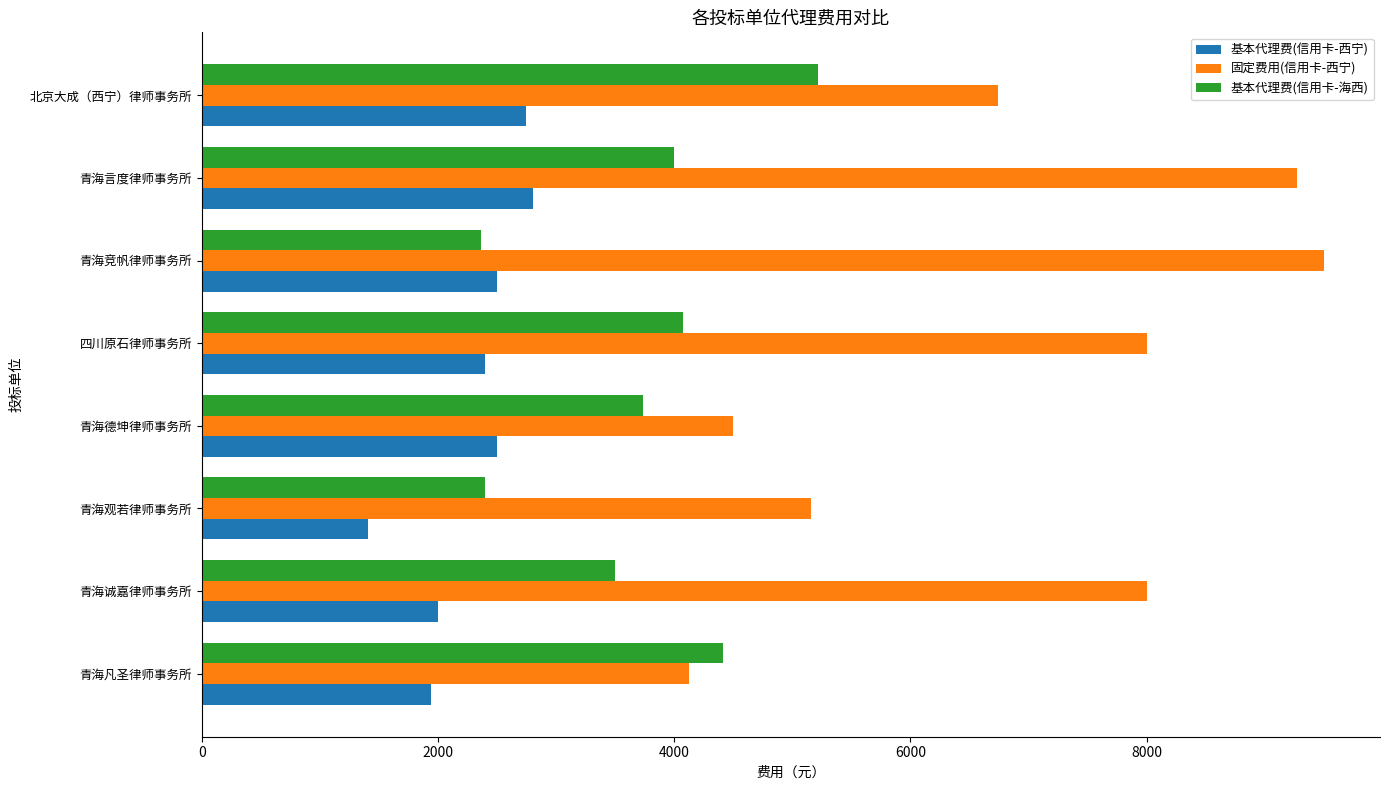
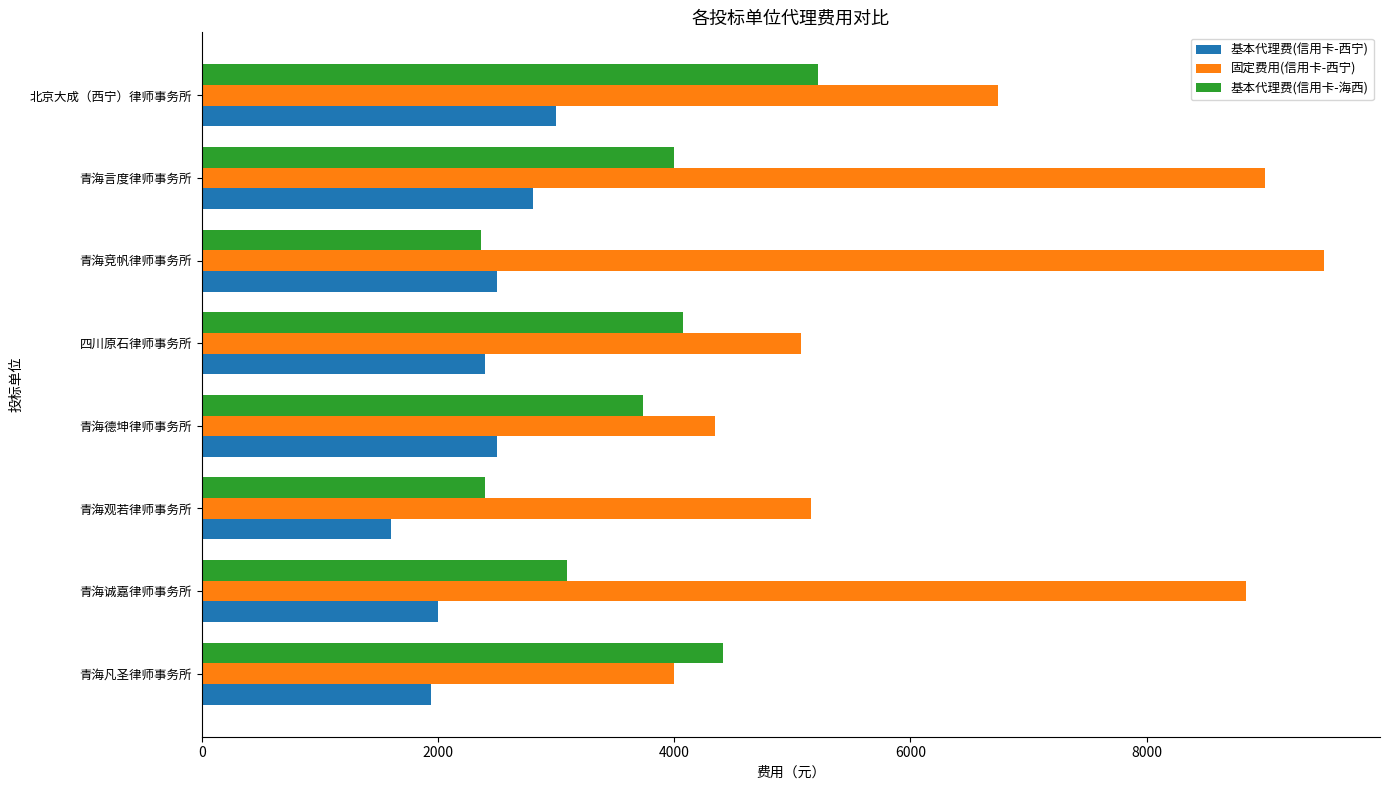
基本代理费(信用卡-西宁), 北京大成（西宁）律师事务所: 2750 -> 3000
固定费用(信用卡-西宁), 青海言度律师事务所: 9280 -> 9000
固定费用(信用卡-西宁), 四川原石律师事务所: 8000 -> 5070
固定费用(信用卡-西宁), 青海德坤律师事务所: 4500 -> 4340
基本代理费(信用卡-西宁), 青海观若律师事务所: 1400 -> 1600
基本代理费(信用卡-海西), 青海诚嘉律师事务所: 3500 -> 3100
固定费用(信用卡-西宁), 青海诚嘉律师事务所: 8000 -> 8840
固定费用(信用卡-西宁), 青海凡圣律师事务所: 4120 -> 4000
